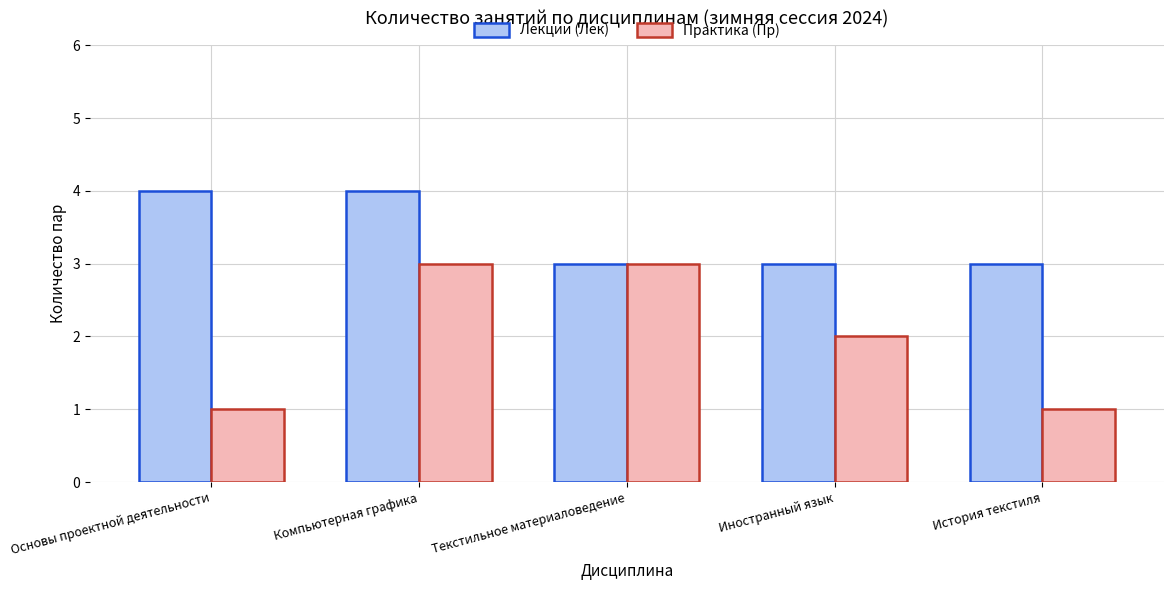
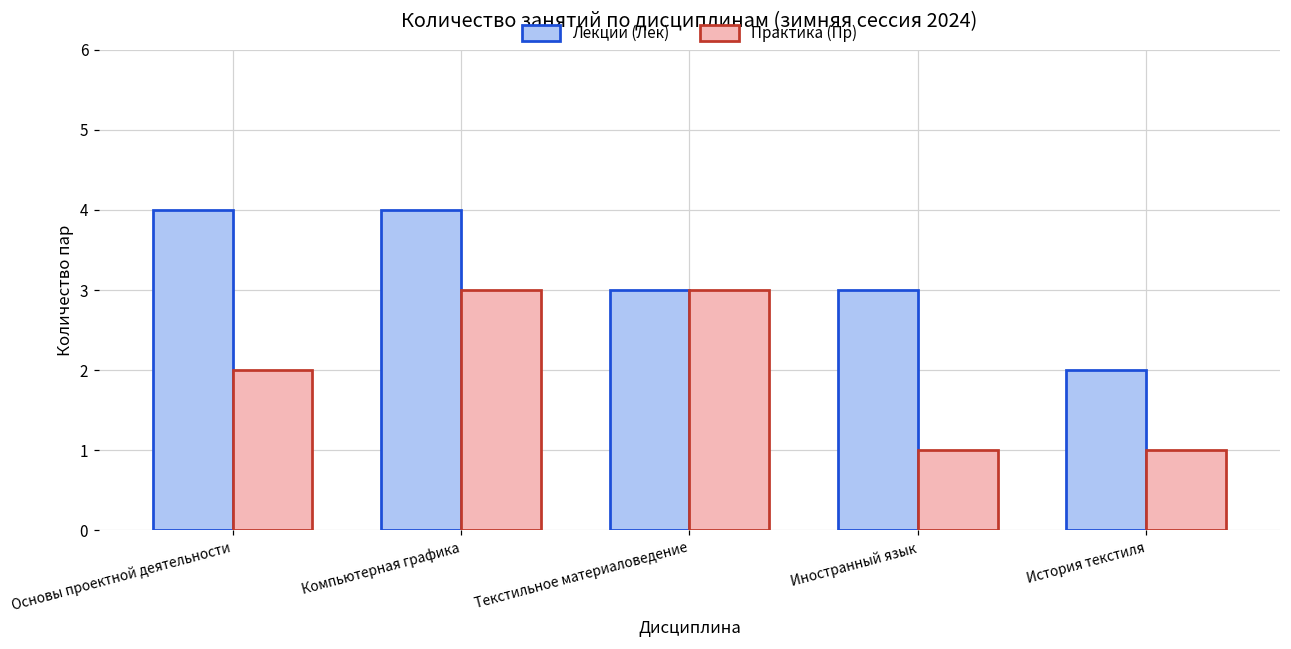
Практика (Пр), Основы проектной деятельности: 1 -> 2
Практика (Пр), Иностранный язык: 2 -> 1
Лекции (Лек), История текстиля: 3 -> 2
